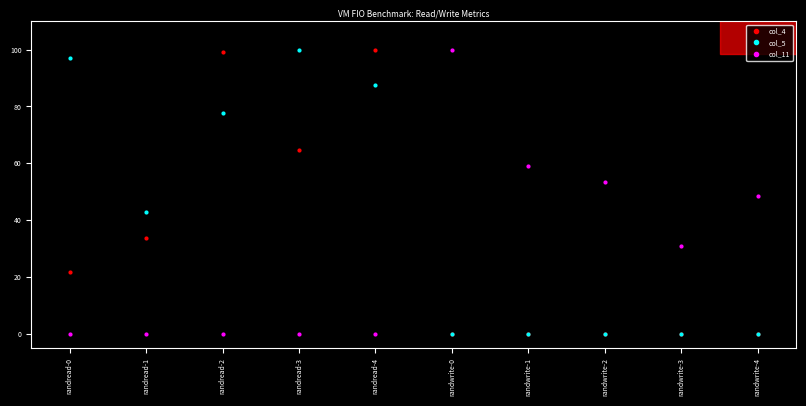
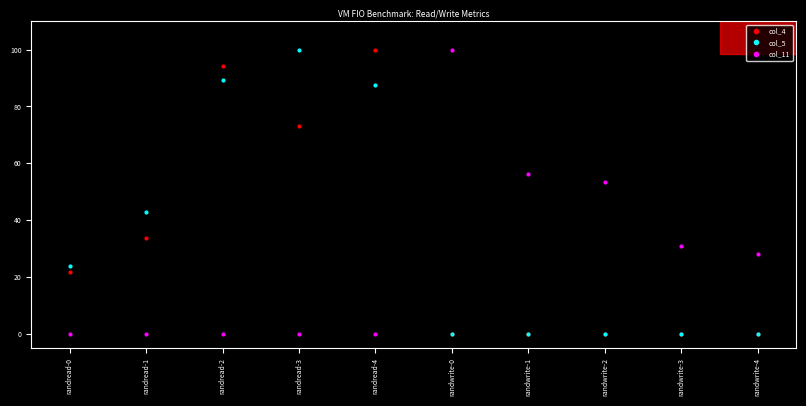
col_5, randread-0: 97 -> 24
col_4, randread-2: 99 -> 94
col_5, randread-2: 78 -> 89
col_4, randread-3: 65 -> 73
col_11, randwrite-1: 59 -> 56
col_11, randwrite-4: 49 -> 28
